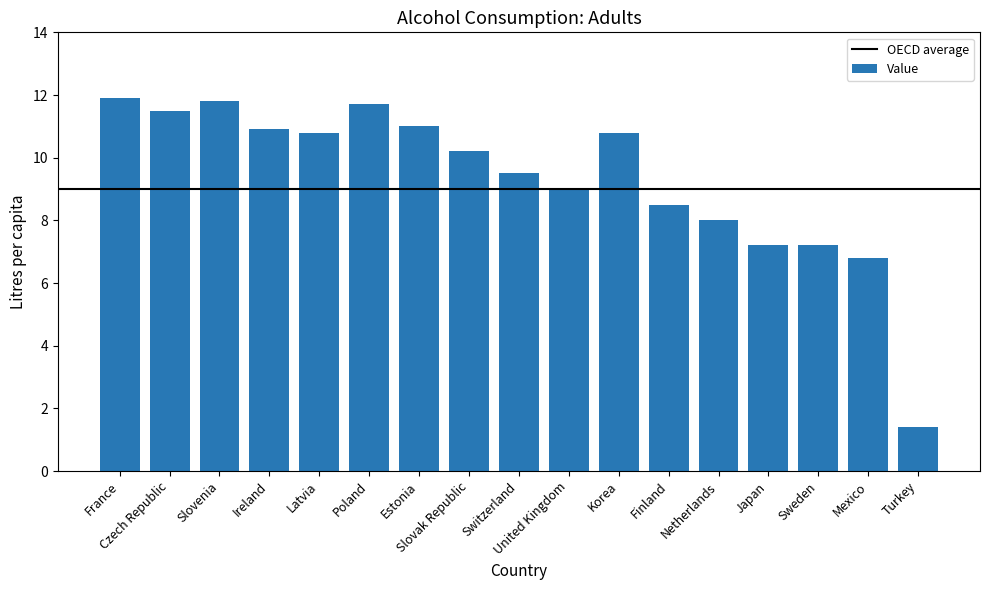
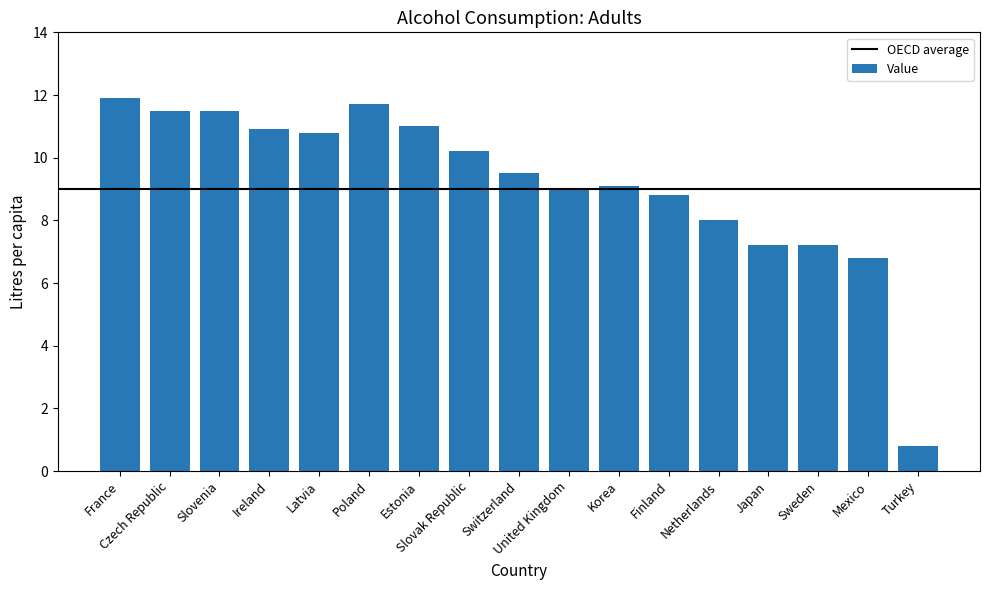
Slovenia: 11.8 -> 11.5
Korea: 10.8 -> 9.1
Finland: 8.5 -> 8.8
Turkey: 1.4 -> 0.8
